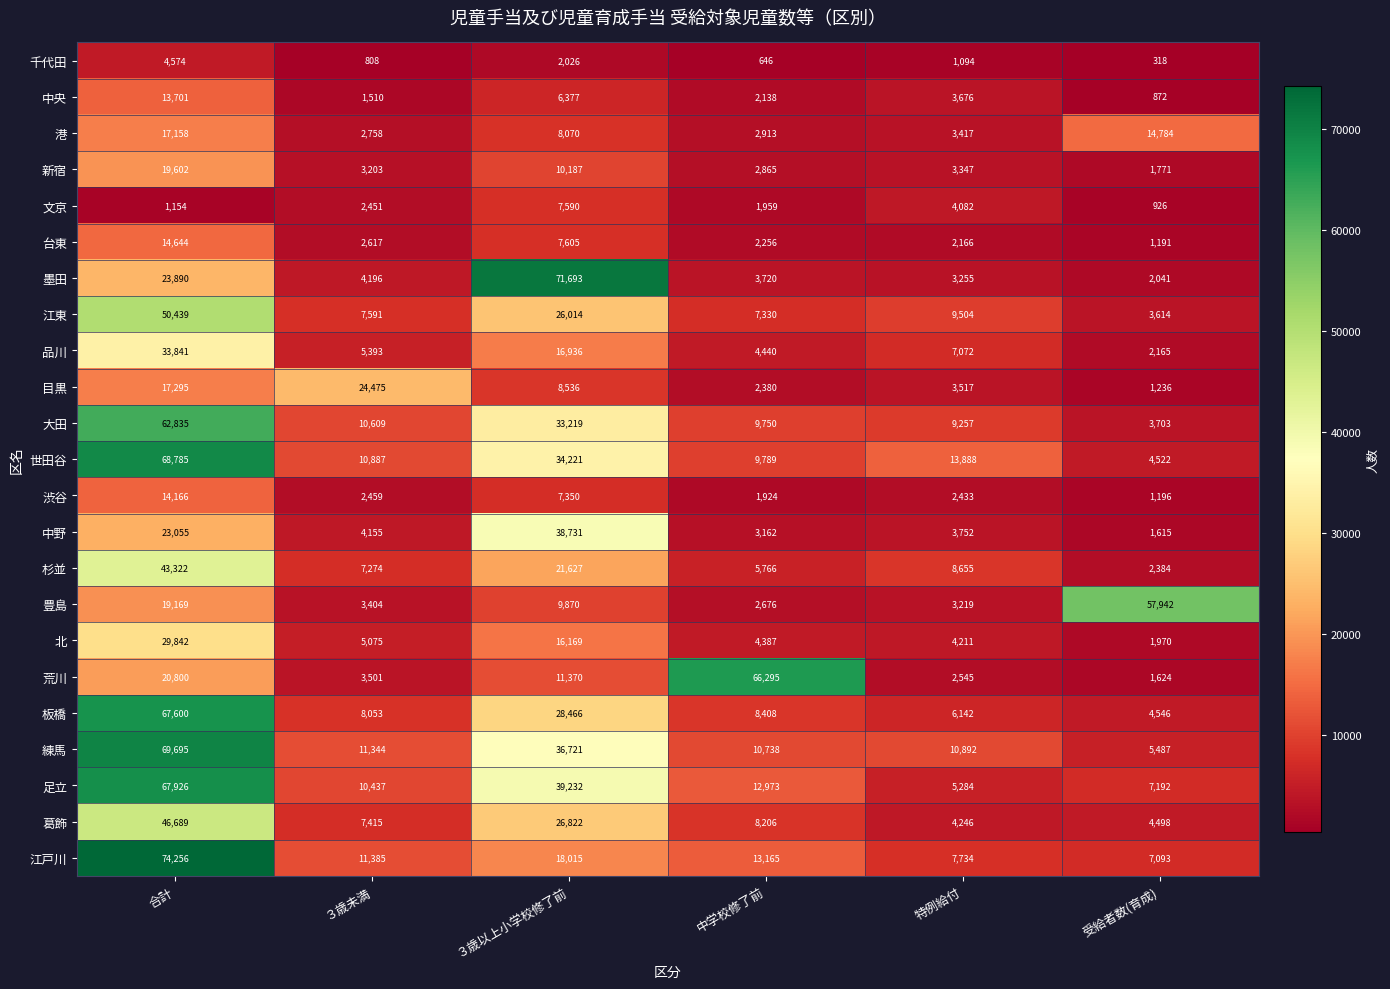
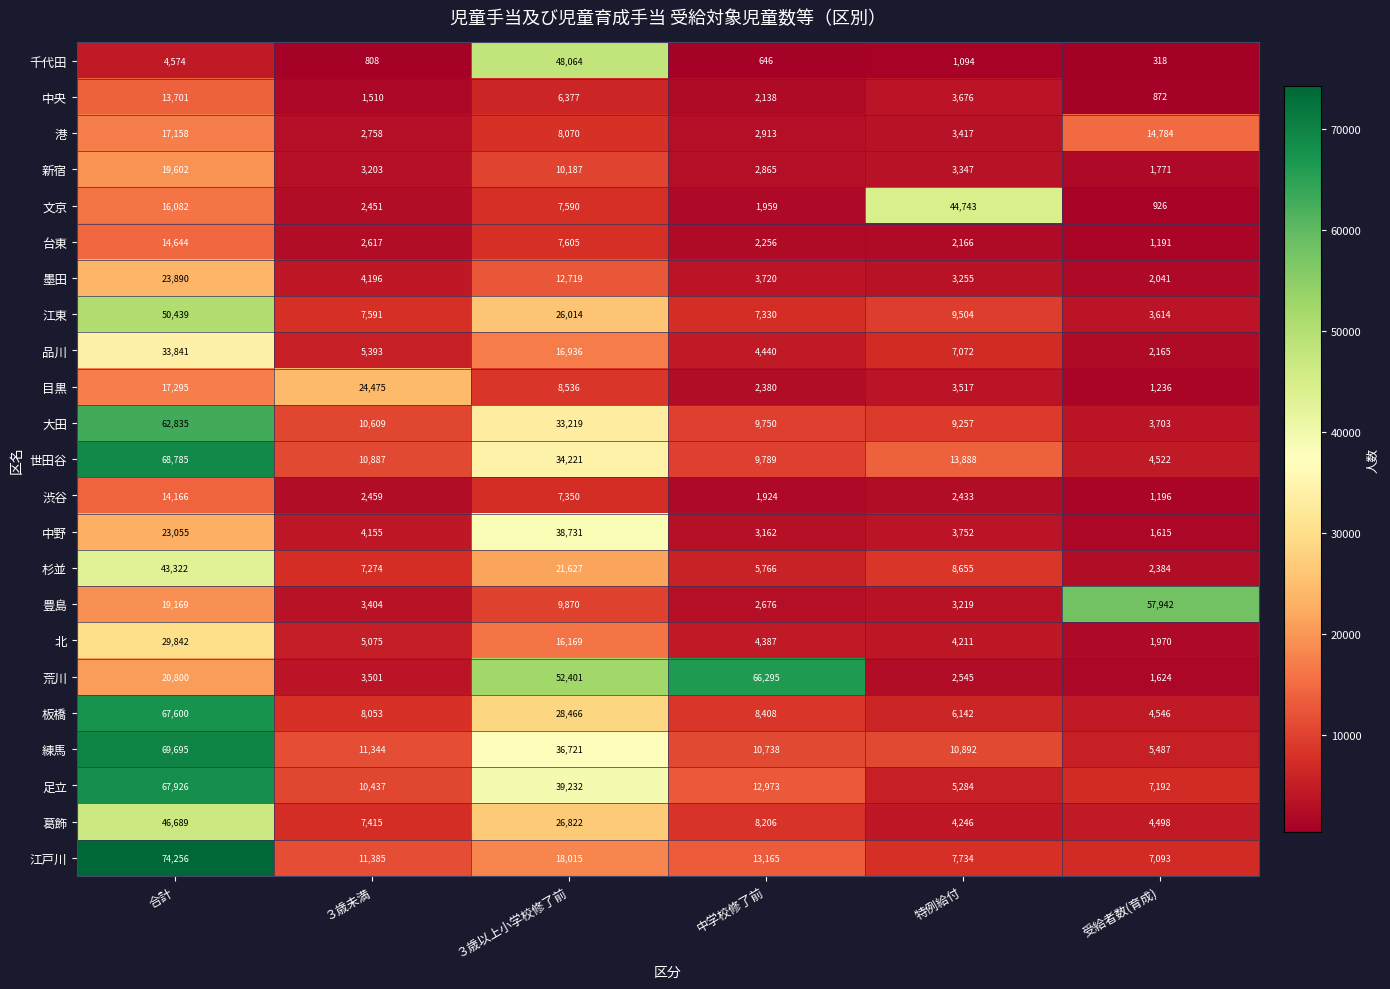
千代田, ３歳以上小学校修了前: 2,026 -> 48,064
文京, 合計: 1,154 -> 16,082
文京, 特例給付: 4,082 -> 44,743
墨田, ３歳以上小学校修了前: 71,693 -> 12,719
荒川, ３歳以上小学校修了前: 11,370 -> 52,401
